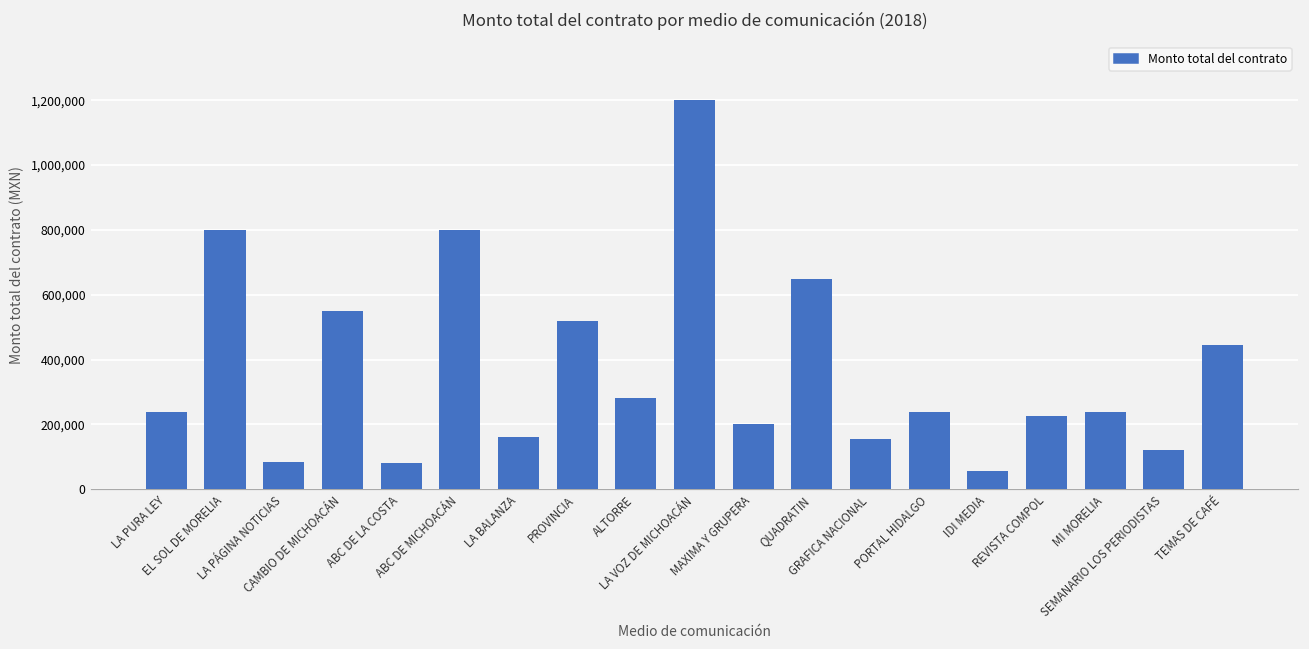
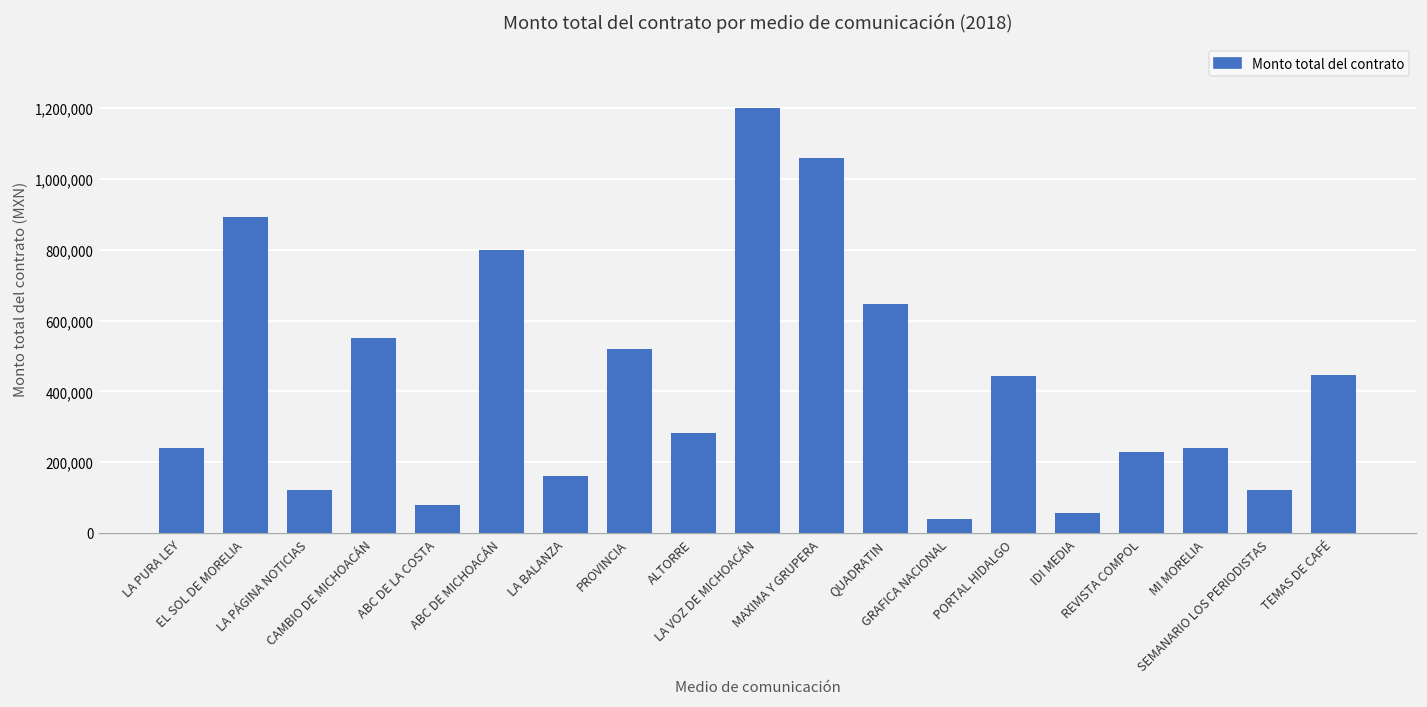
EL SOL DE MORELIA: 800,000 -> 890,000
LA PÁGINA NOTICIAS: 80,000 -> 120,000
MAXIMA Y GRUPERA: 200,000 -> 1,060,000
GRAFICA NACIONAL: 160,000 -> 40,000
PORTAL HIDALGO: 240,000 -> 440,000
